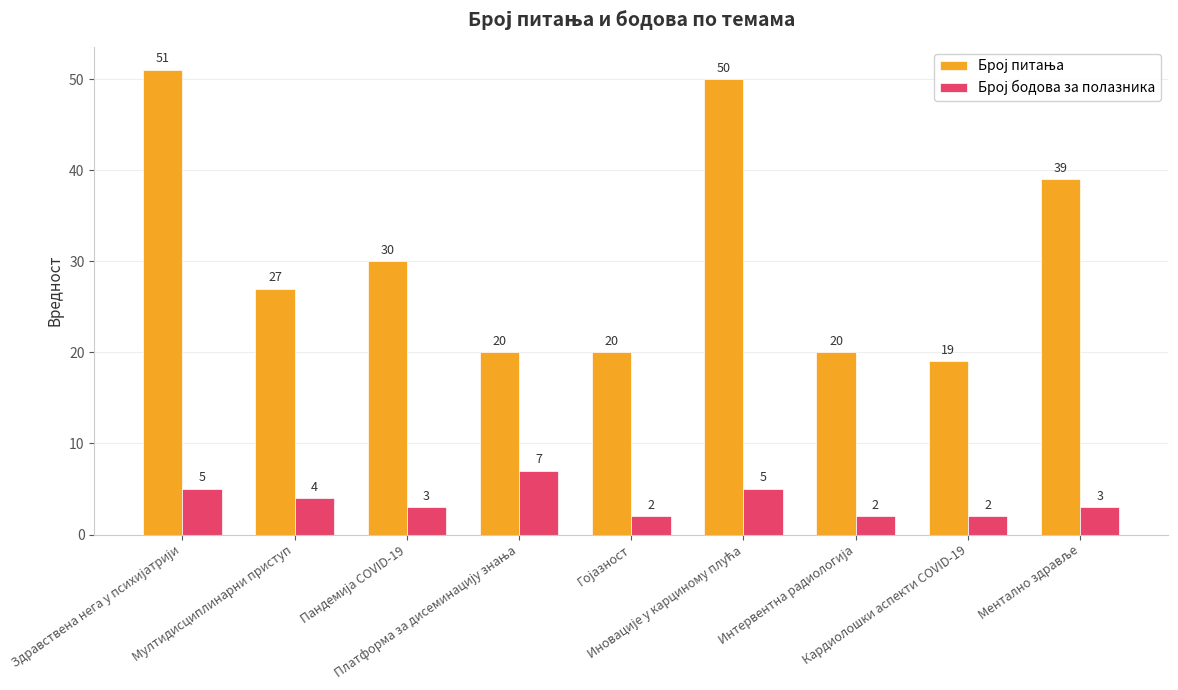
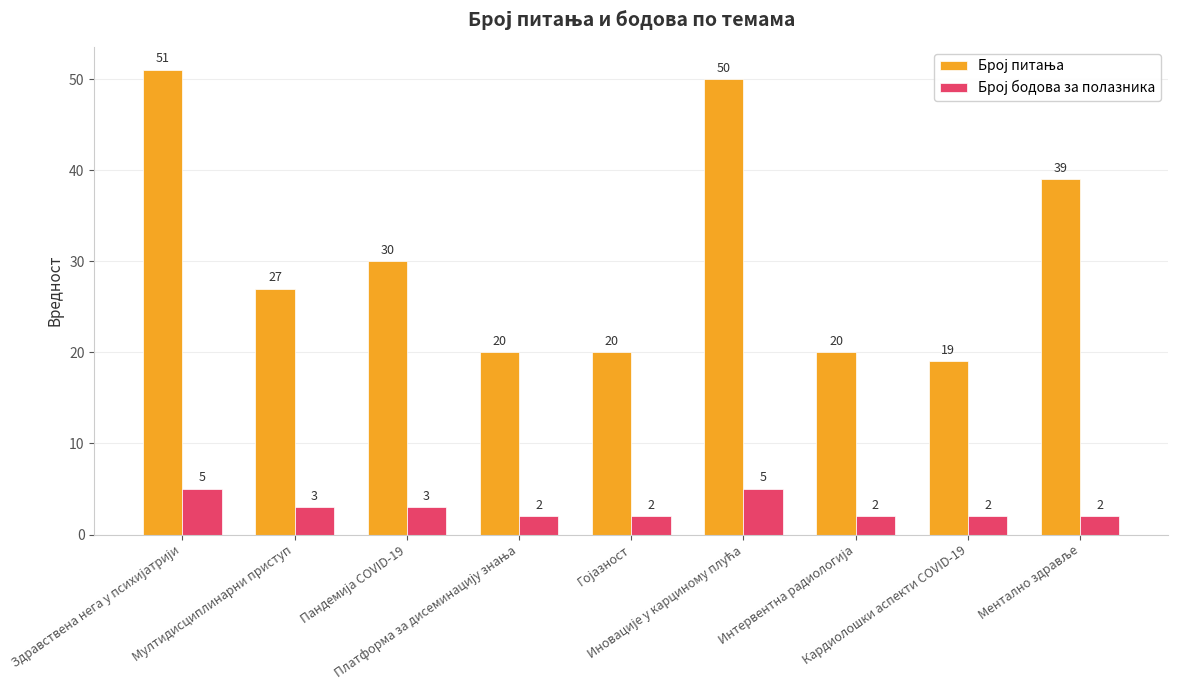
Број бодова за полазника, Мултидисциплинарни приступ: 4 -> 3
Број бодова за полазника, Платформа за дисеминацију знања: 7 -> 2
Број бодова за полазника, Ментално здравље: 3 -> 2
